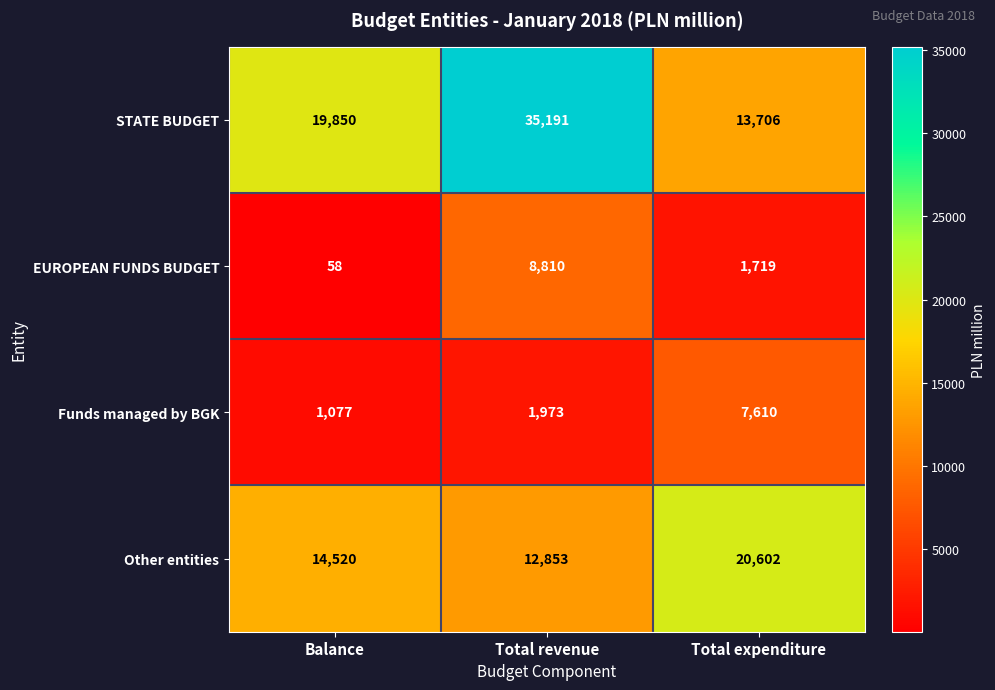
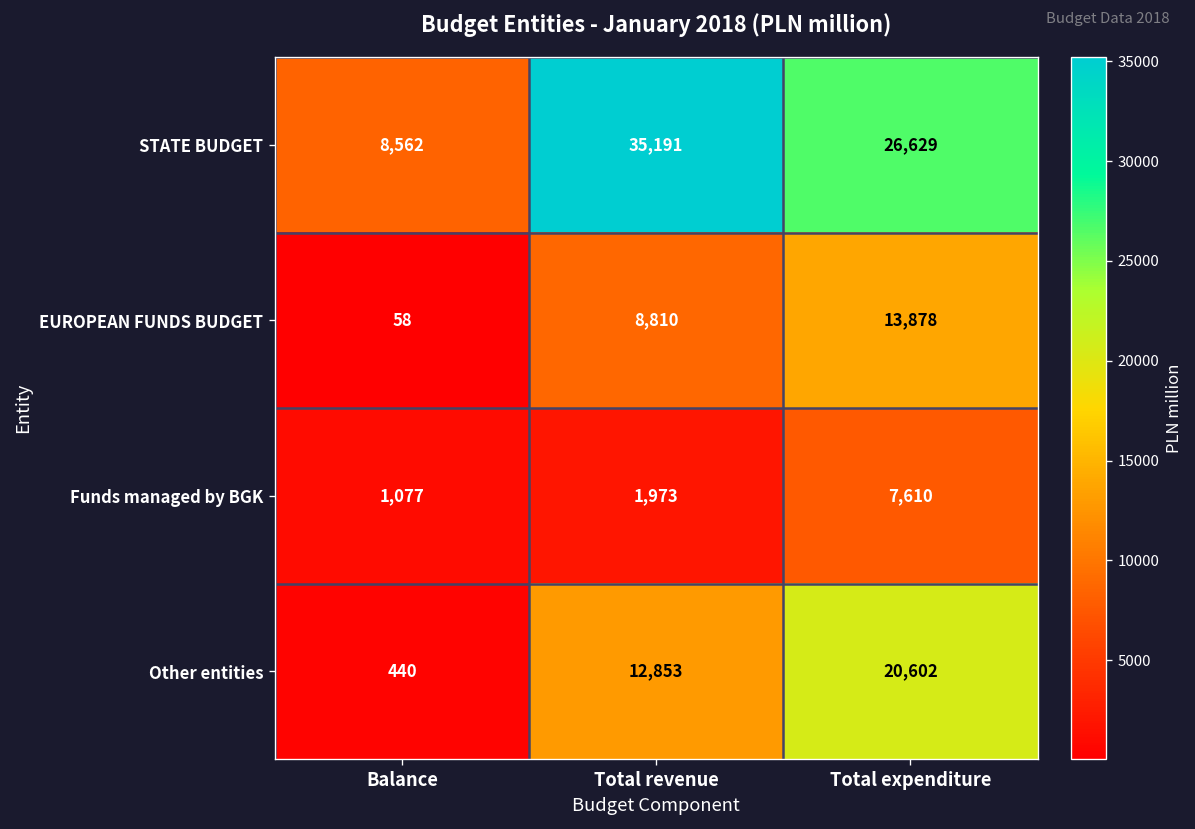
STATE BUDGET, Balance: 19,850 -> 8,562
STATE BUDGET, Total expenditure: 13,706 -> 26,629
EUROPEAN FUNDS BUDGET, Total expenditure: 1,719 -> 13,878
Other entities, Balance: 14,520 -> 440
